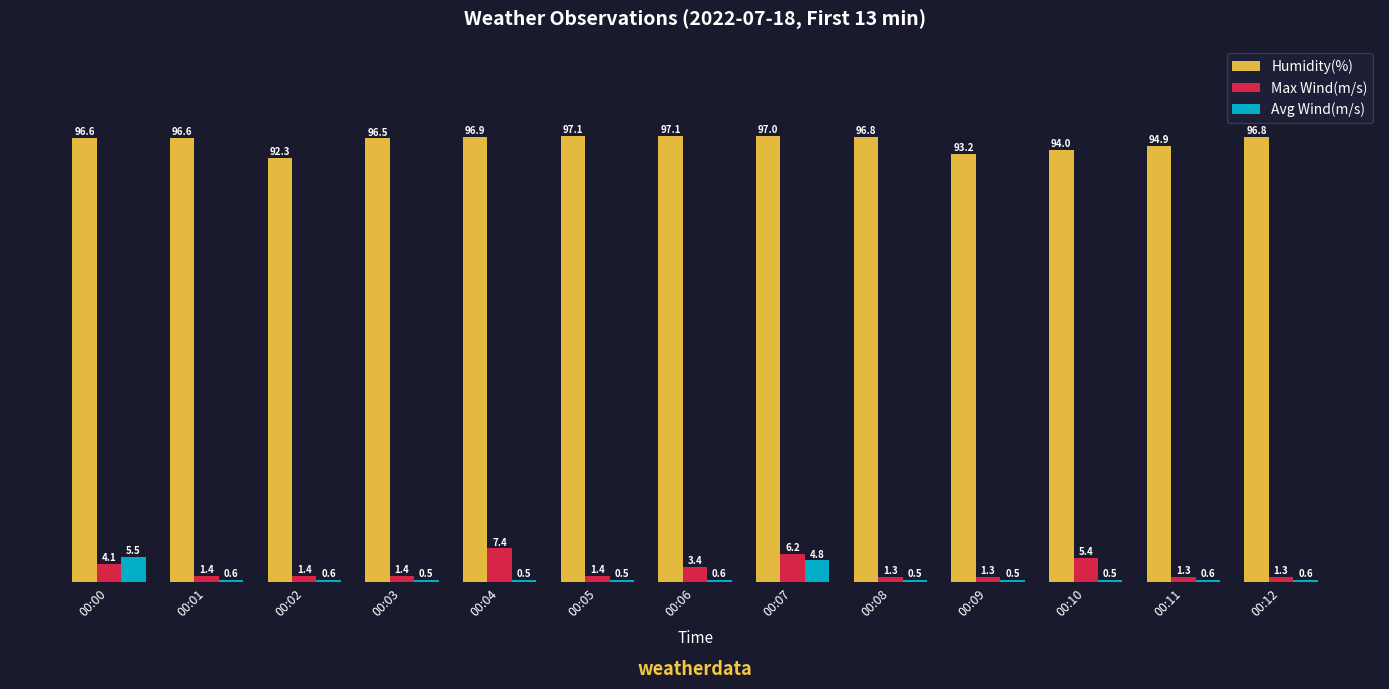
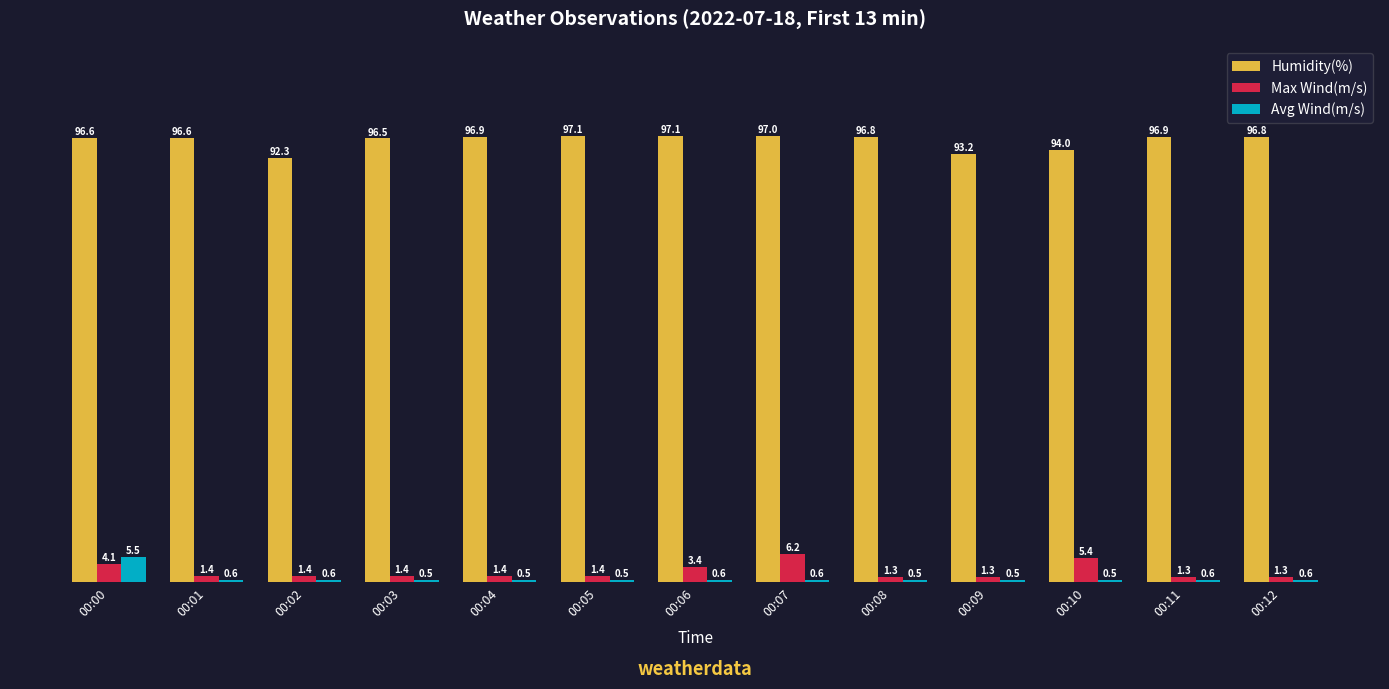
Max Wind(m/s), 00:04: 7.4 -> 1.4
Avg Wind(m/s), 00:07: 4.8 -> 0.6
Humidity(%), 00:11: 94.9 -> 96.9
